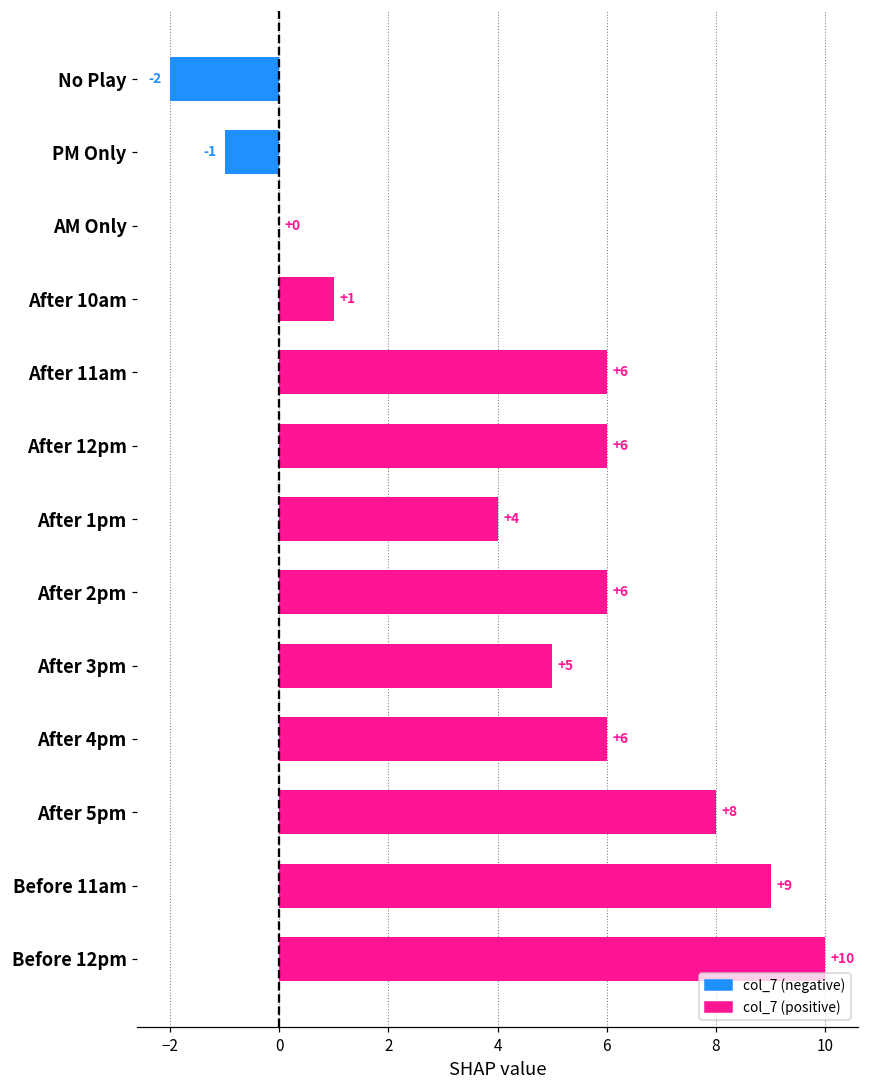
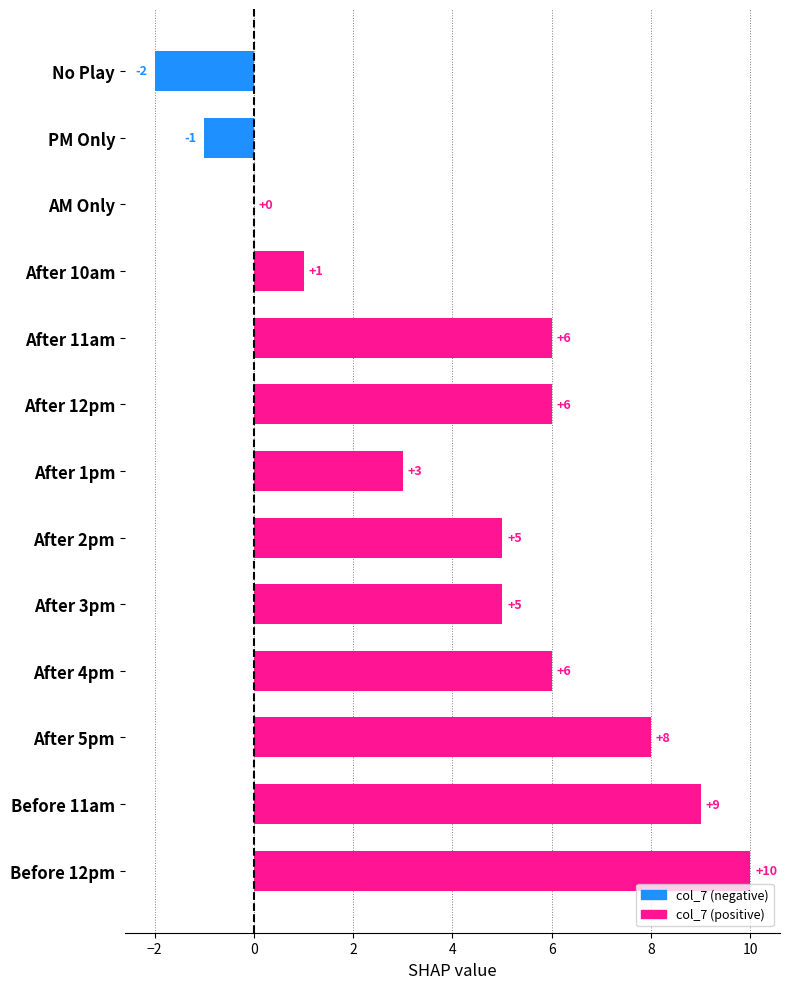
After 1pm: +4 -> +3
After 2pm: +6 -> +5
